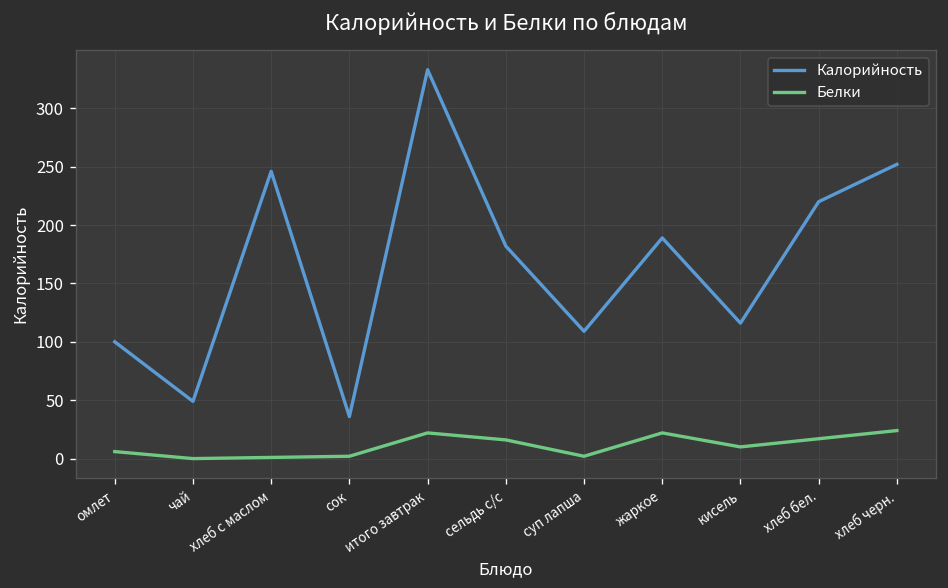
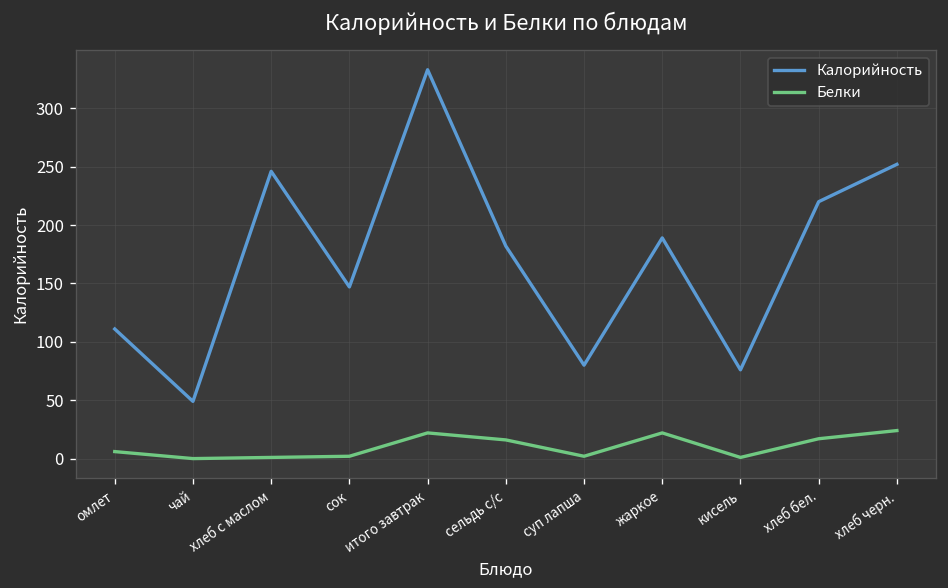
Калорийность, омлет: 100 -> 110
Калорийность, сок: 40 -> 150
Калорийность, суп лапша: 110 -> 80
Калорийность, кисель: 120 -> 80
Белки, кисель: 10 -> 0
